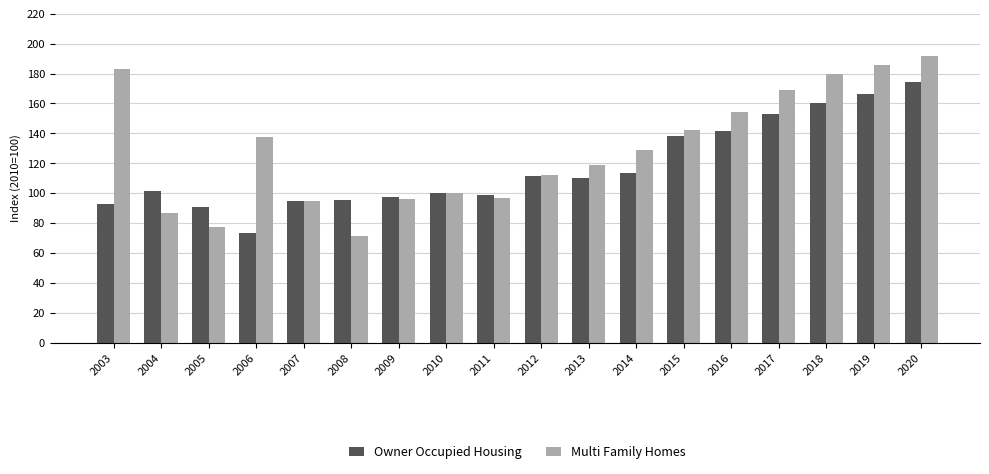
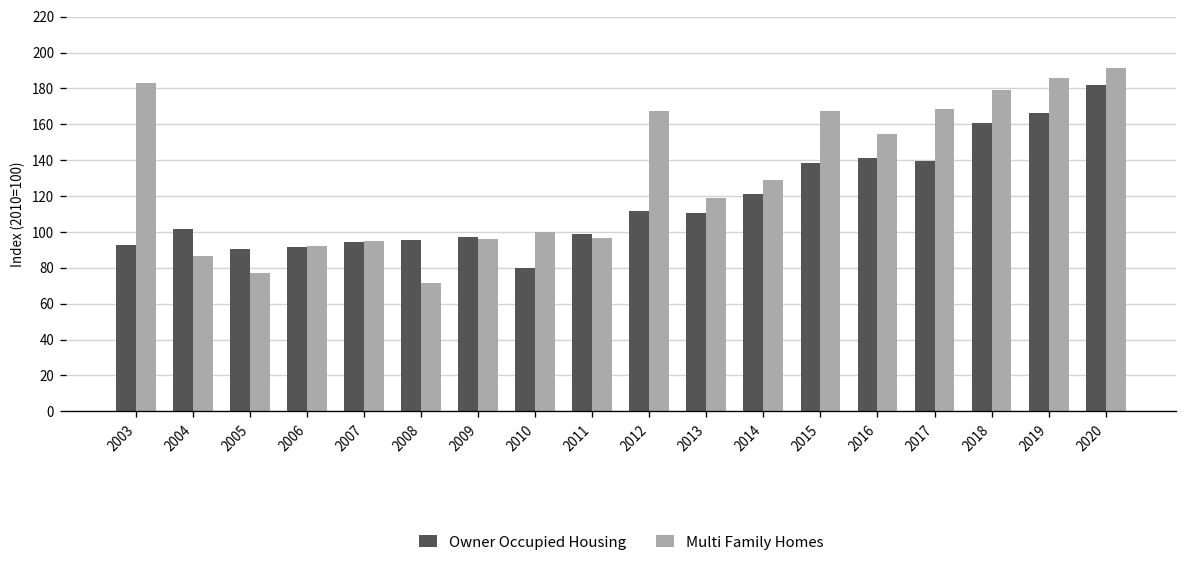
Owner Occupied Housing, 2006: 73 -> 91
Multi Family Homes, 2006: 138 -> 92
Owner Occupied Housing, 2010: 100 -> 80
Multi Family Homes, 2012: 112 -> 167
Owner Occupied Housing, 2014: 113 -> 121
Multi Family Homes, 2015: 143 -> 168
Owner Occupied Housing, 2017: 153 -> 140
Owner Occupied Housing, 2020: 175 -> 182
